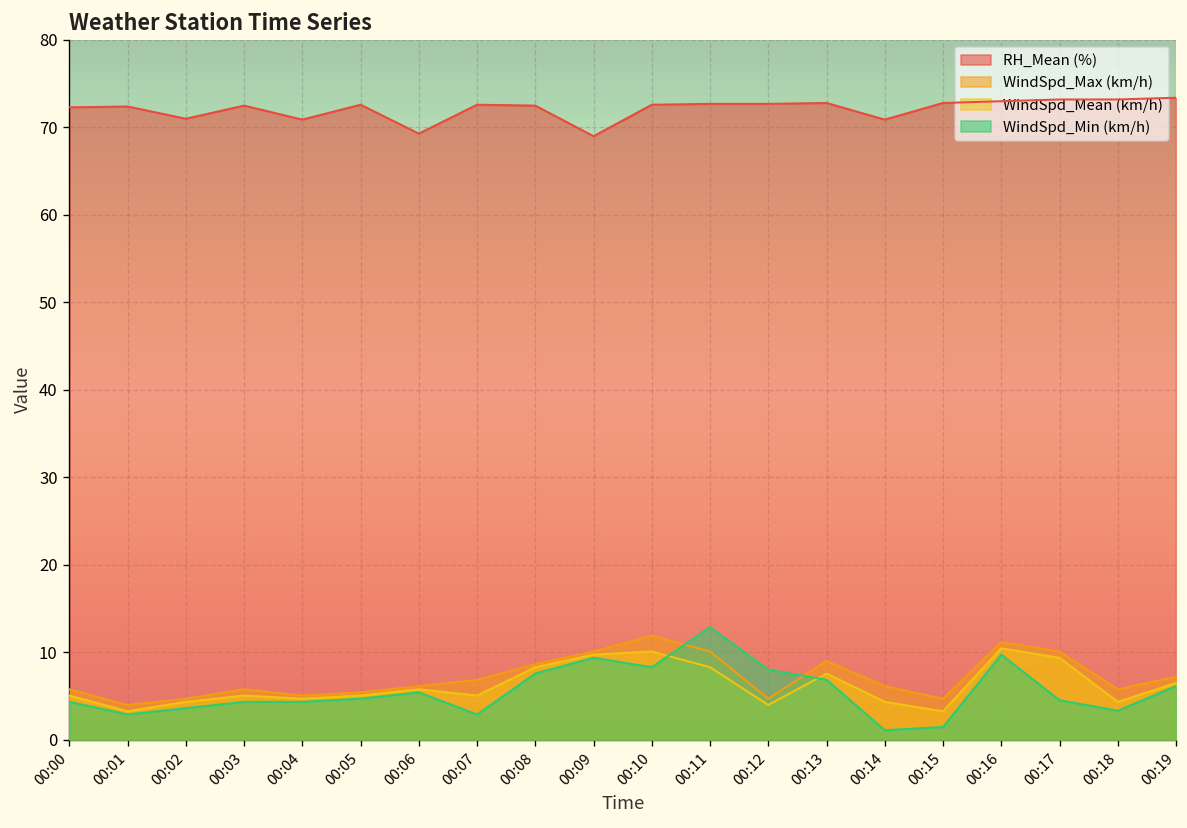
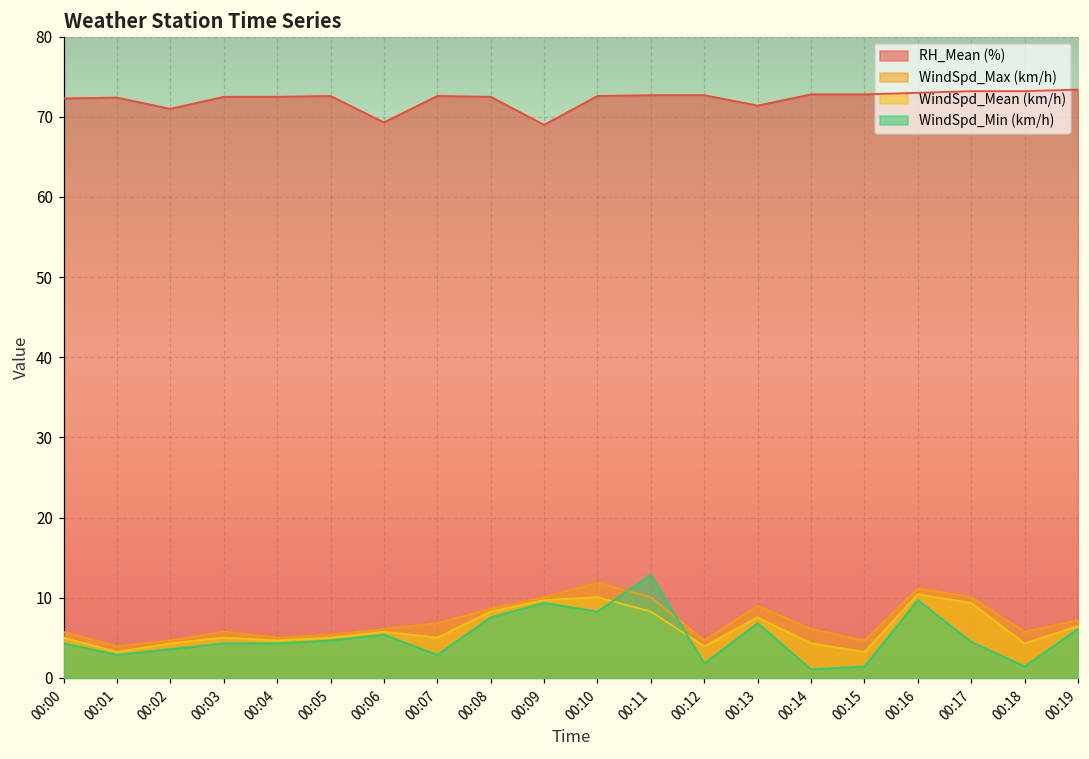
RH_Mean (%), 00:04: 71 -> 73
WindSpd_Min (km/h), 00:12: 8 -> 2
RH_Mean (%), 00:13: 73 -> 71
RH_Mean (%), 00:14: 71 -> 73
WindSpd_Min (km/h), 00:18: 3 -> 1
